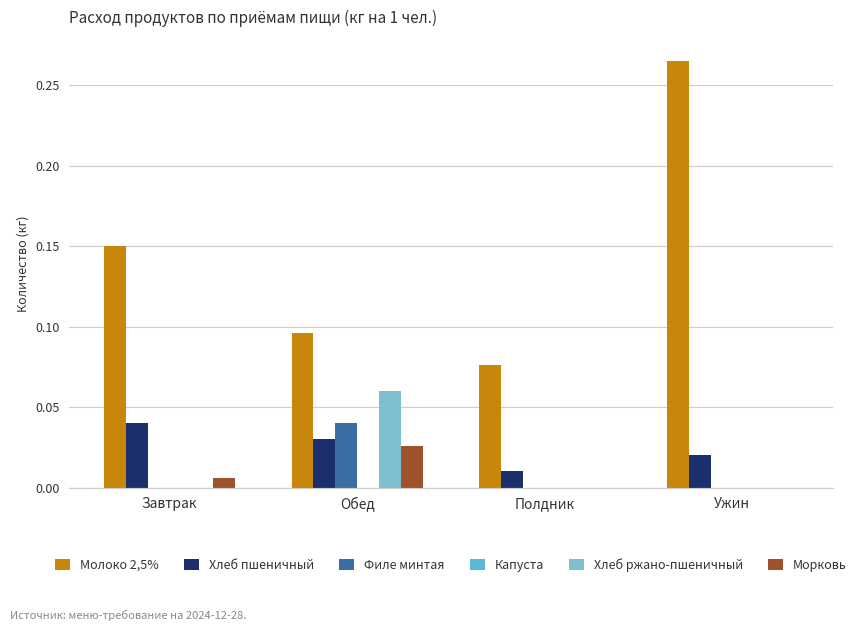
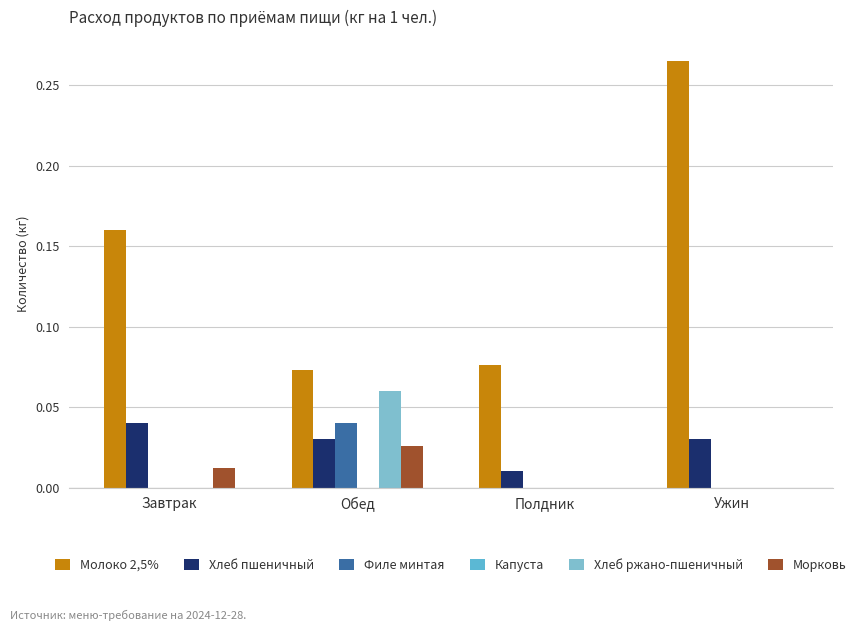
Молоко 2,5%, Завтрак: 0.15 -> 0.16
Морковь, Завтрак: 0.006 -> 0.012
Молоко 2,5%, Обед: 0.096 -> 0.073
Хлеб пшеничный, Ужин: 0.02 -> 0.03
